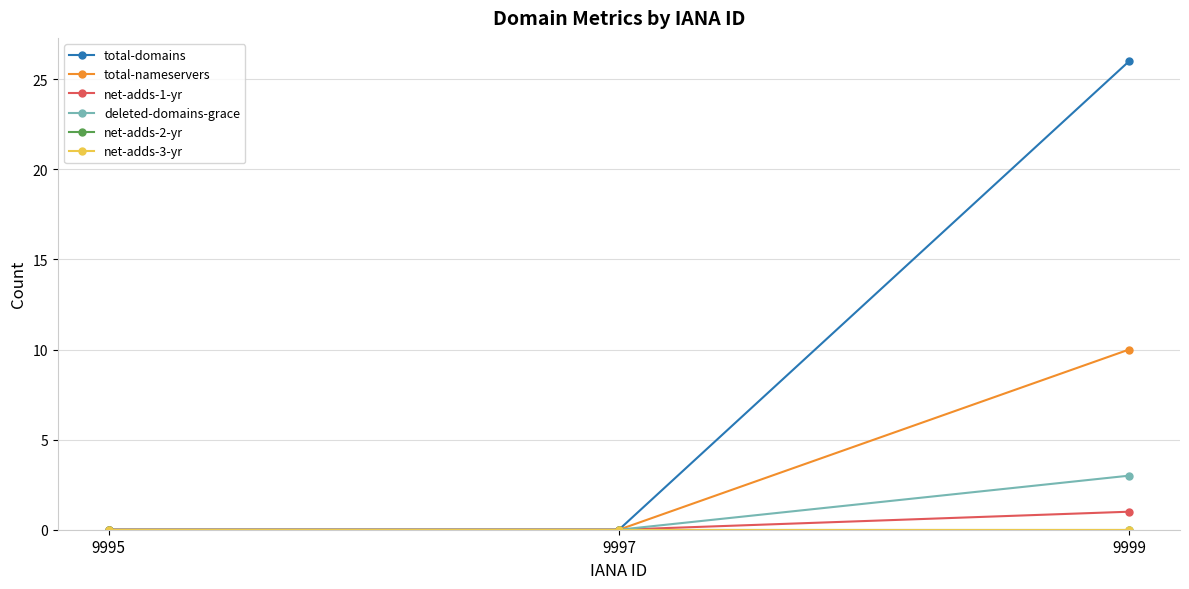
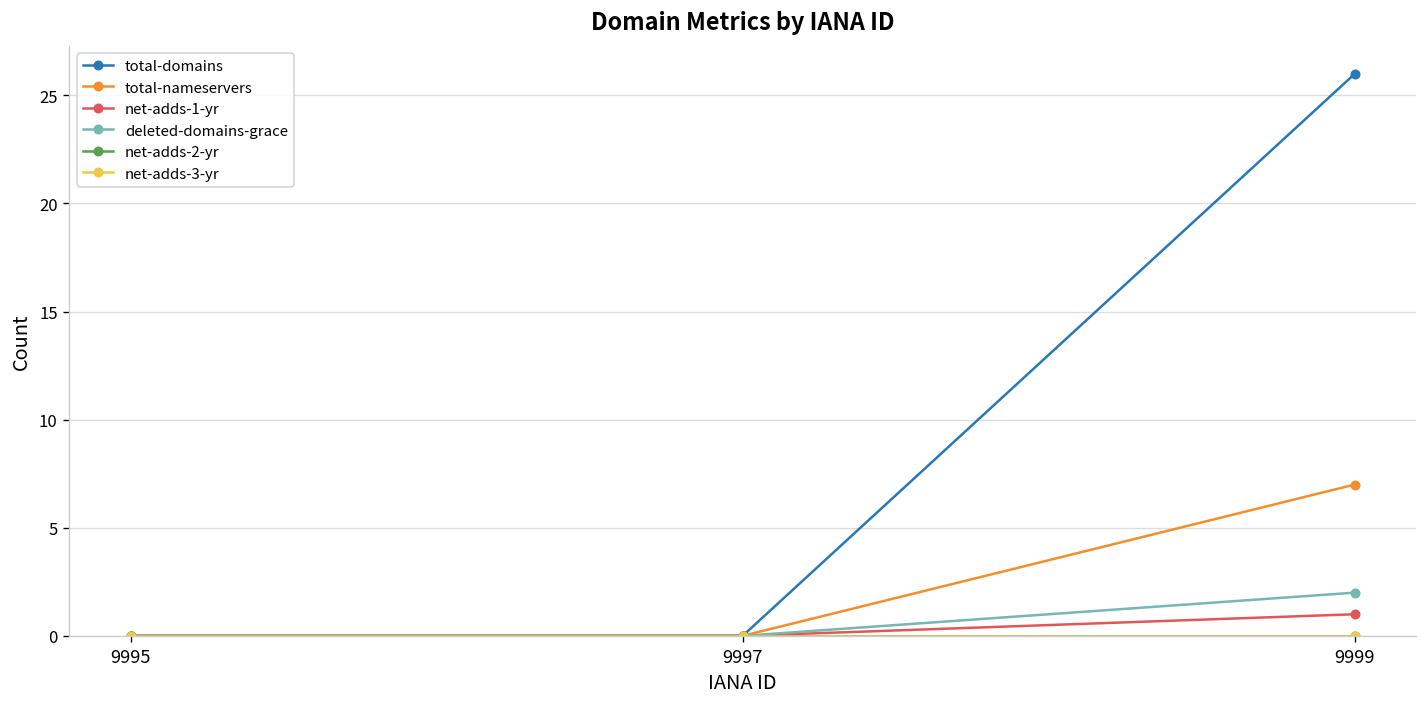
total-nameservers, 9999: 10 -> 7
deleted-domains-grace, 9999: 3 -> 2
